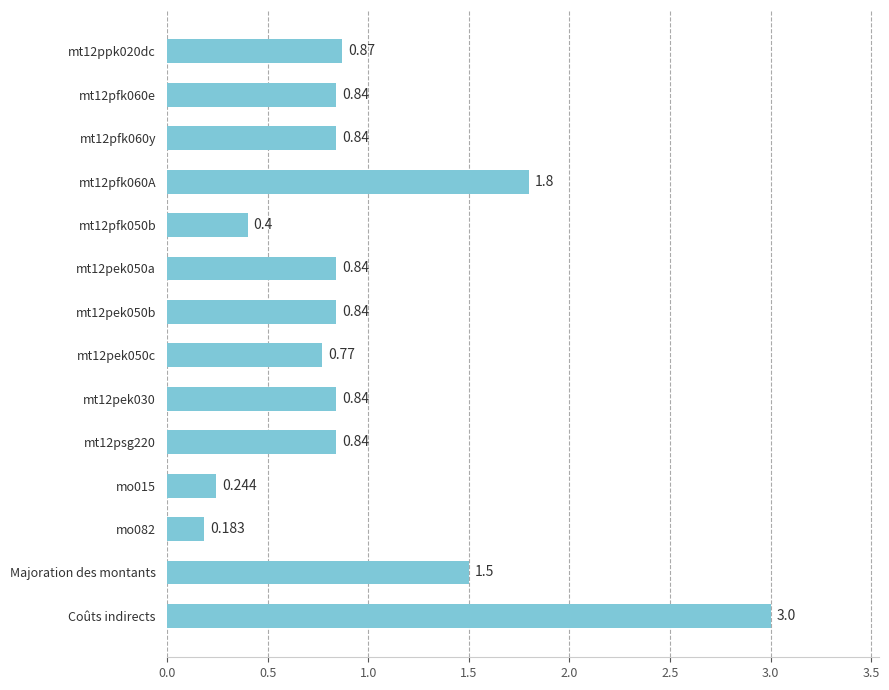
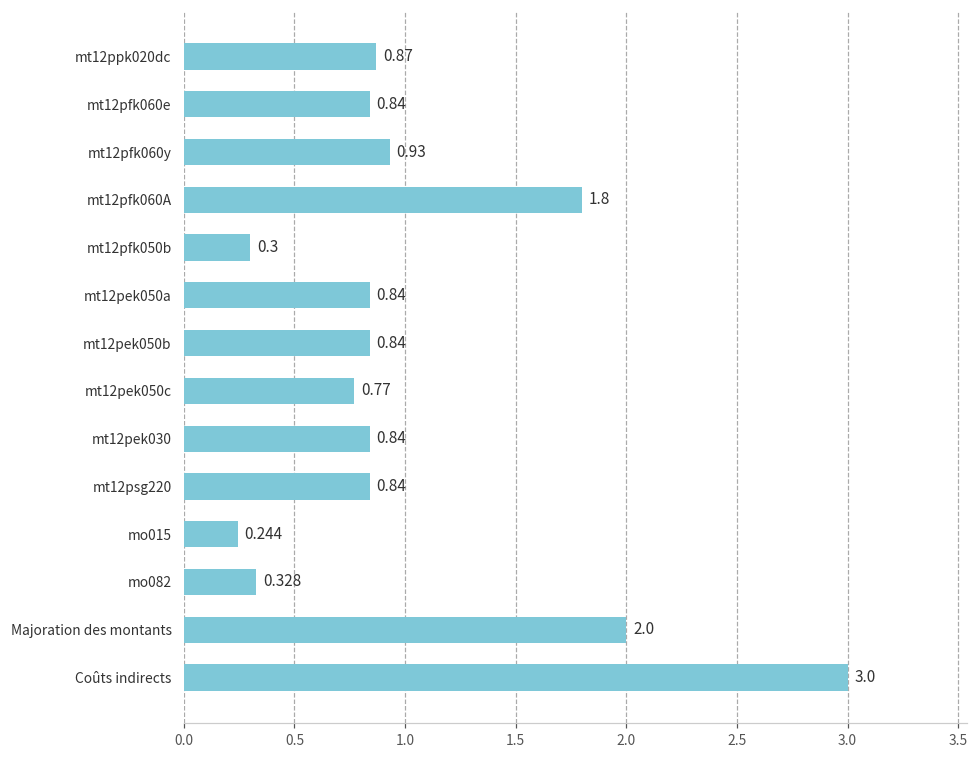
mt12pfk060y: 0.84 -> 0.93
mt12pfk050b: 0.4 -> 0.3
mo082: 0.183 -> 0.328
Majoration des montants: 1.5 -> 2.0
